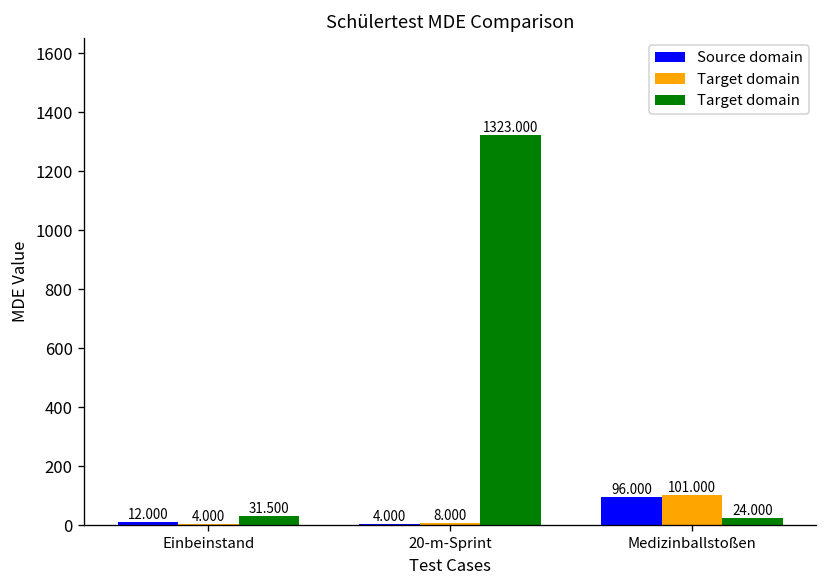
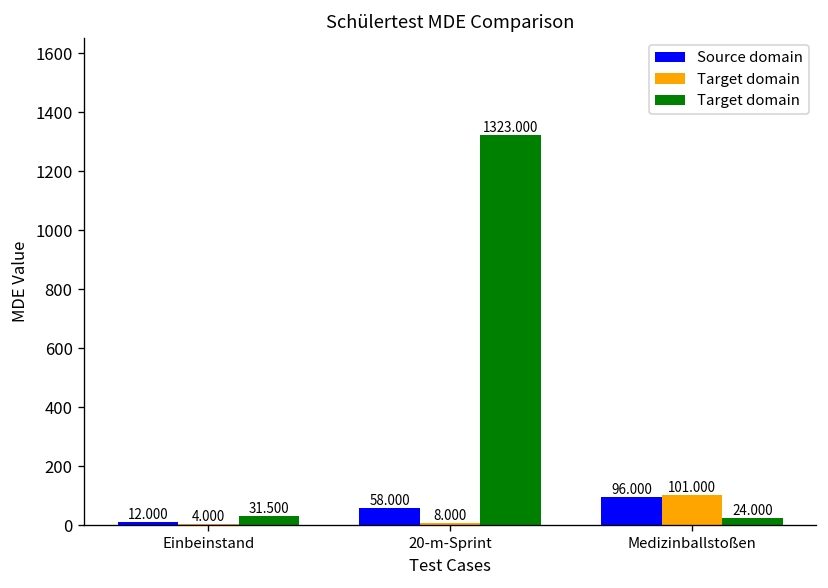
Source domain, 20-m-Sprint: 4.000 -> 58.000
